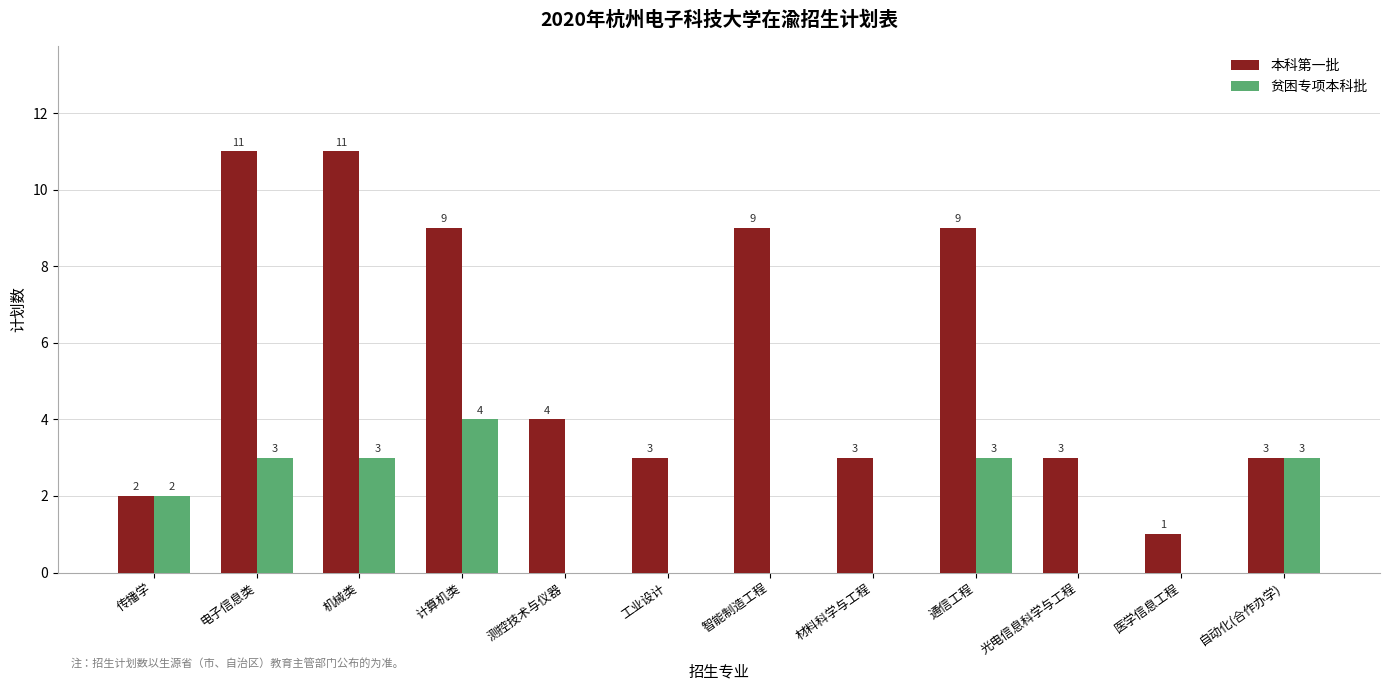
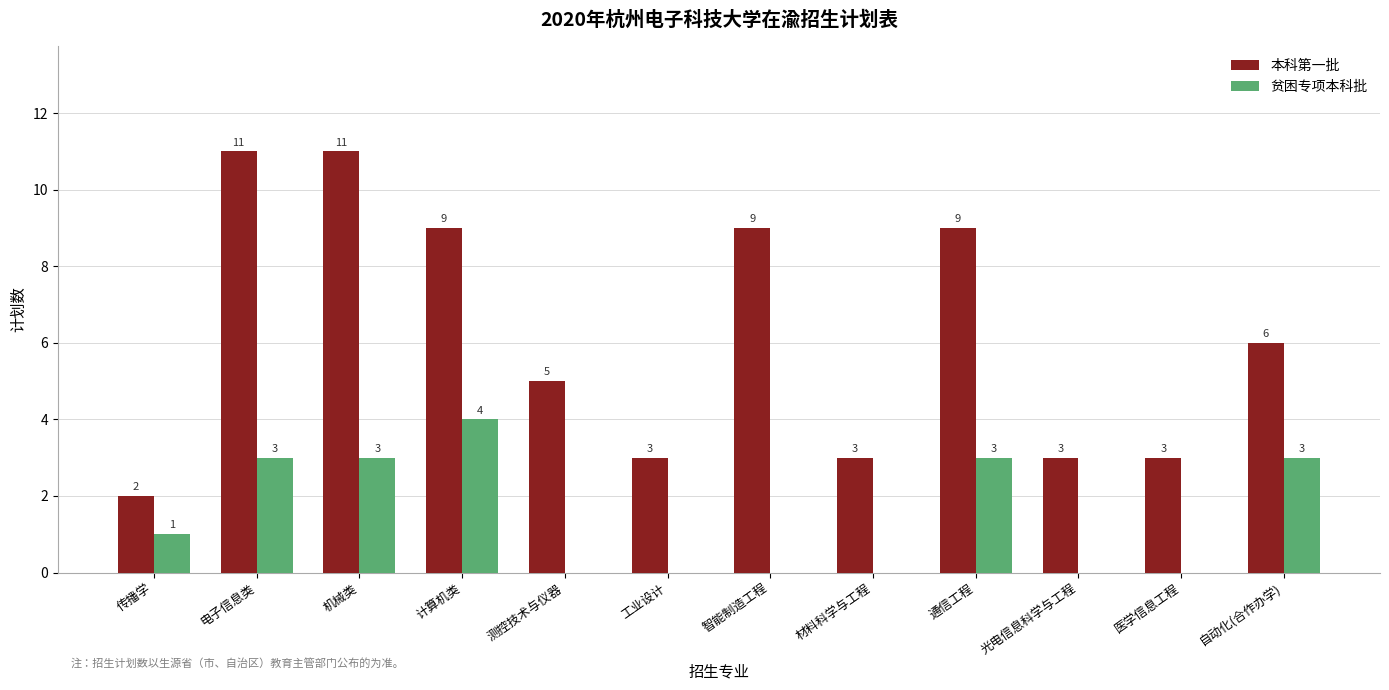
贫困专项本科批, 传播学: 2 -> 1
本科第一批, 测控技术与仪器: 4 -> 5
本科第一批, 医学信息工程: 1 -> 3
本科第一批, 自动化(合作办学): 3 -> 6
